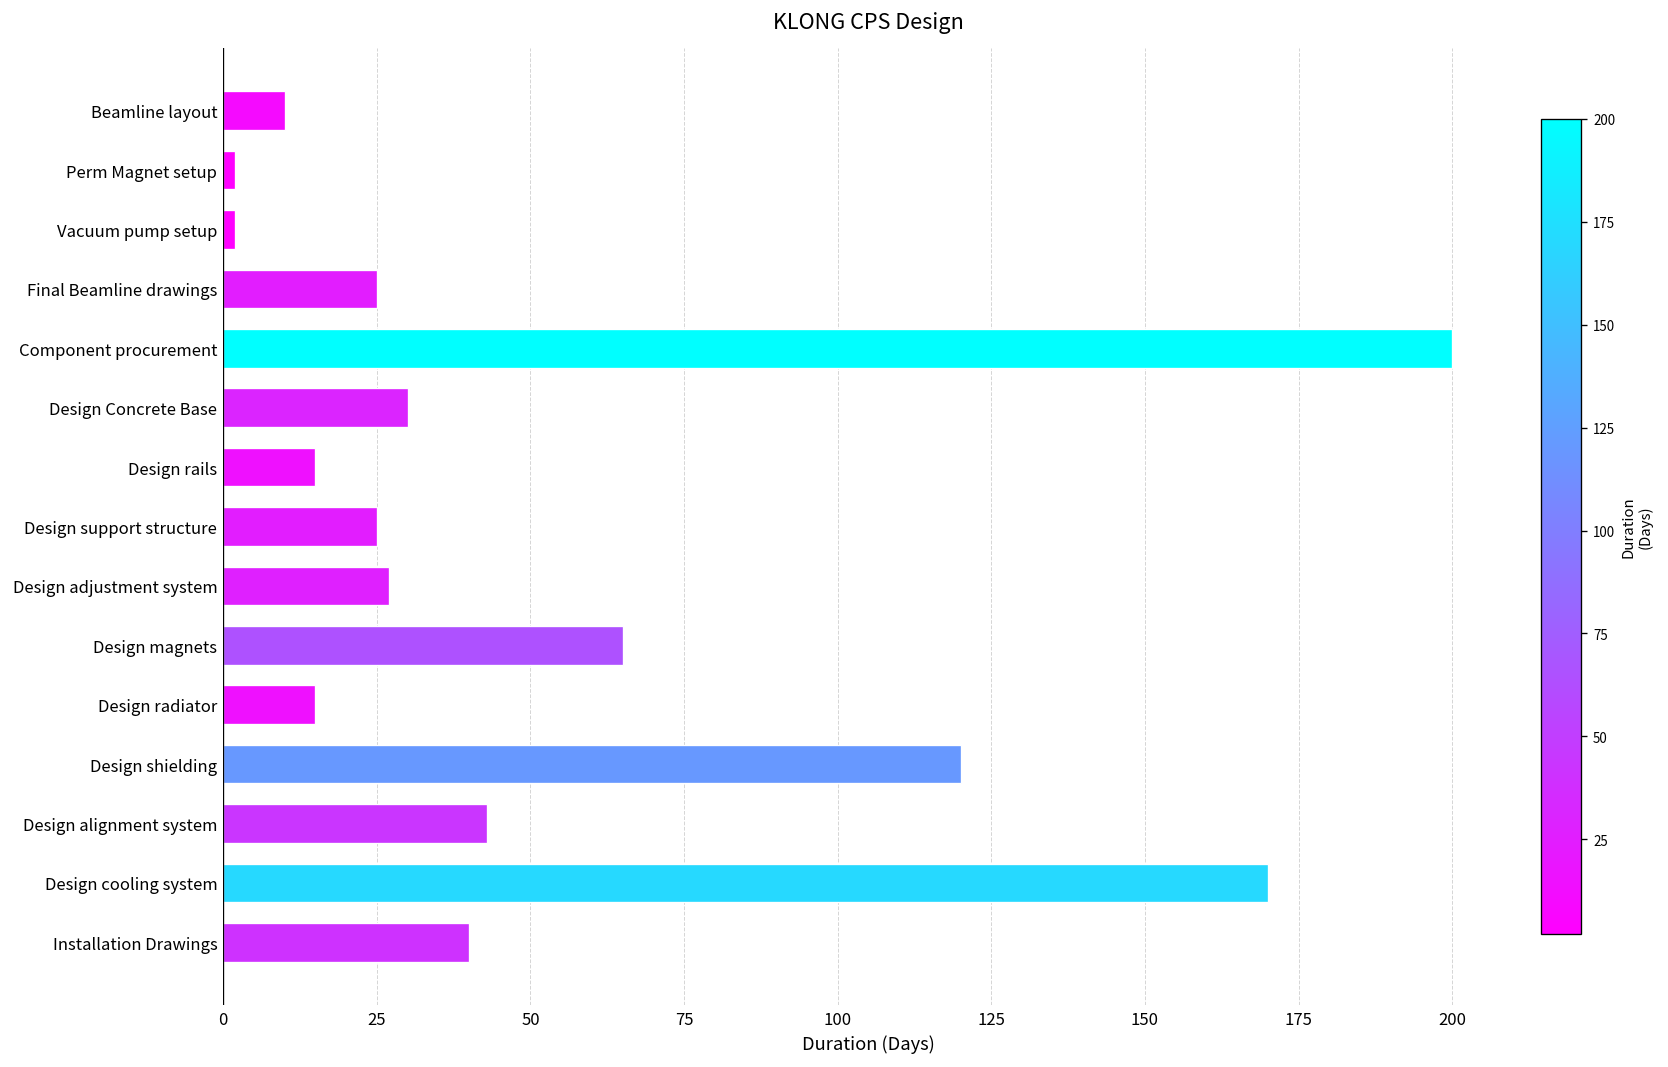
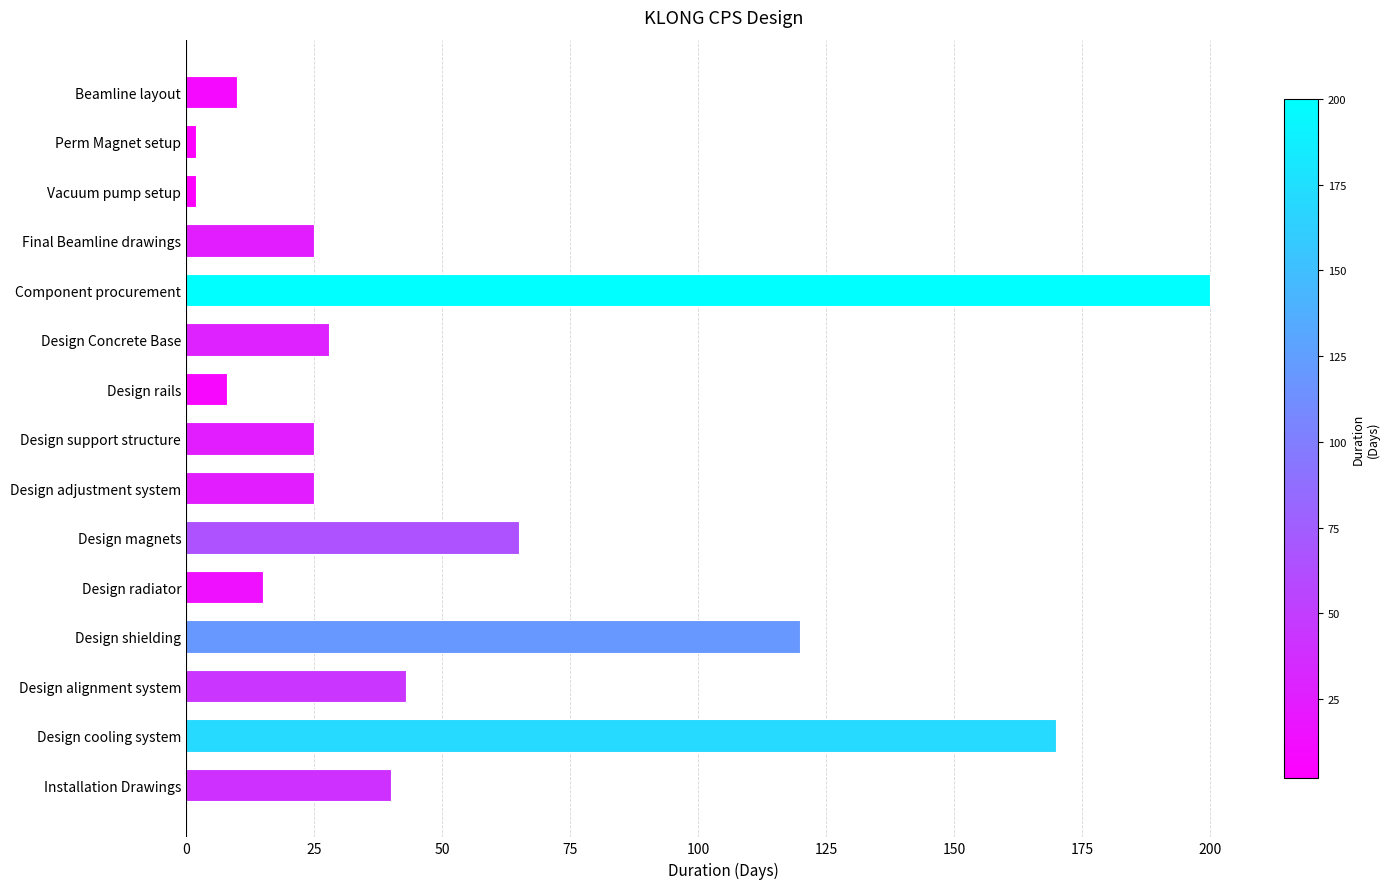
Design Concrete Base: 30 -> 28
Design rails: 15 -> 8
Design adjustment system: 27 -> 25
